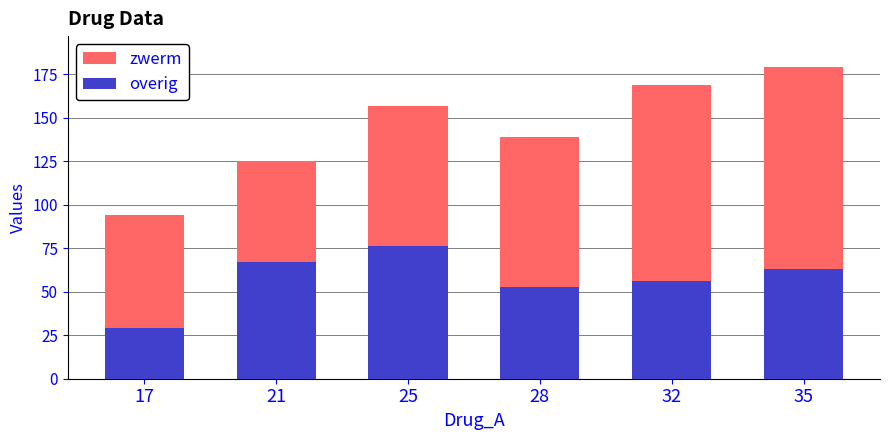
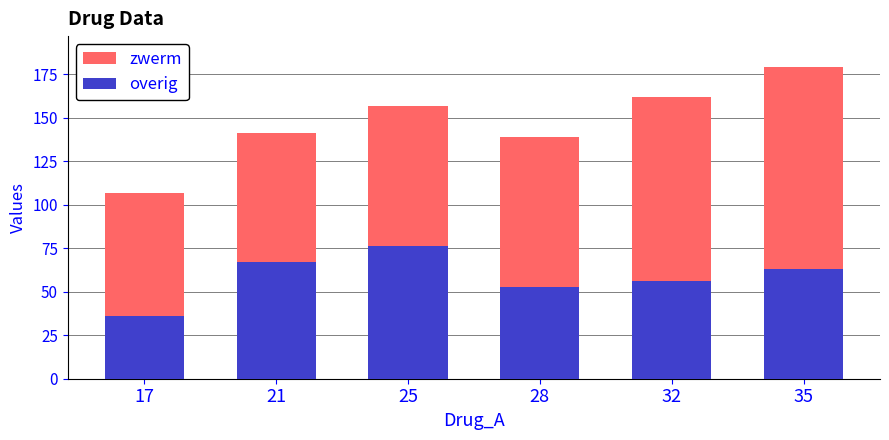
overig, 17: 29 -> 36
zwerm, 17: 65 -> 71
zwerm, 21: 58 -> 74
zwerm, 32: 113 -> 106
